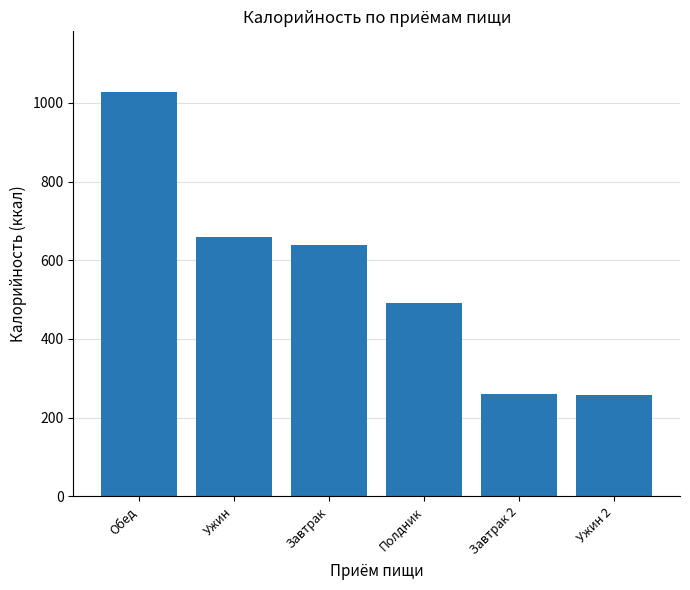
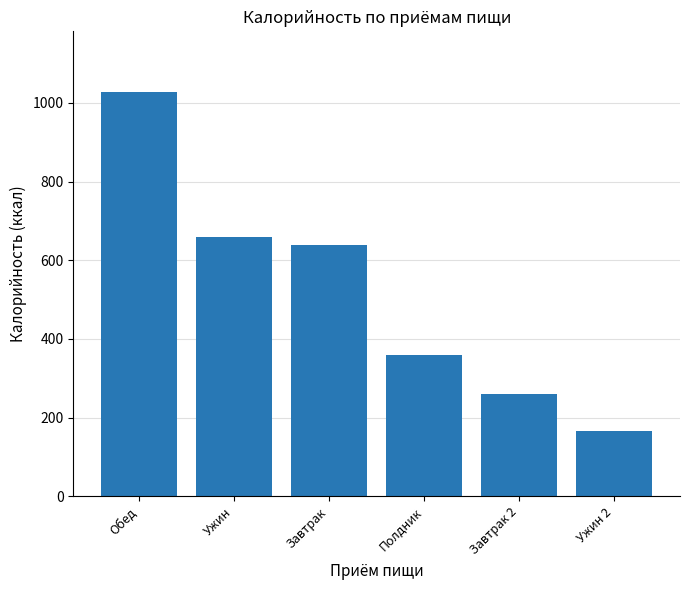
Полдник: 490 -> 360
Ужин 2: 260 -> 170
